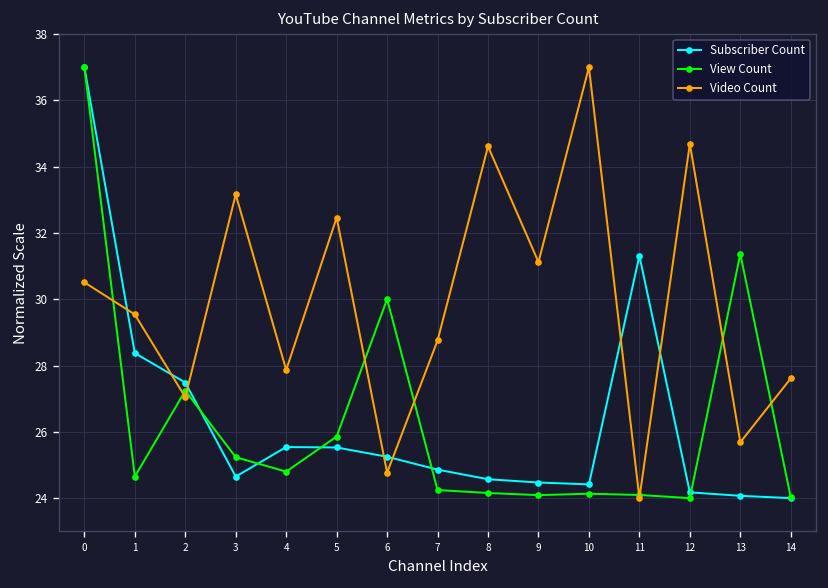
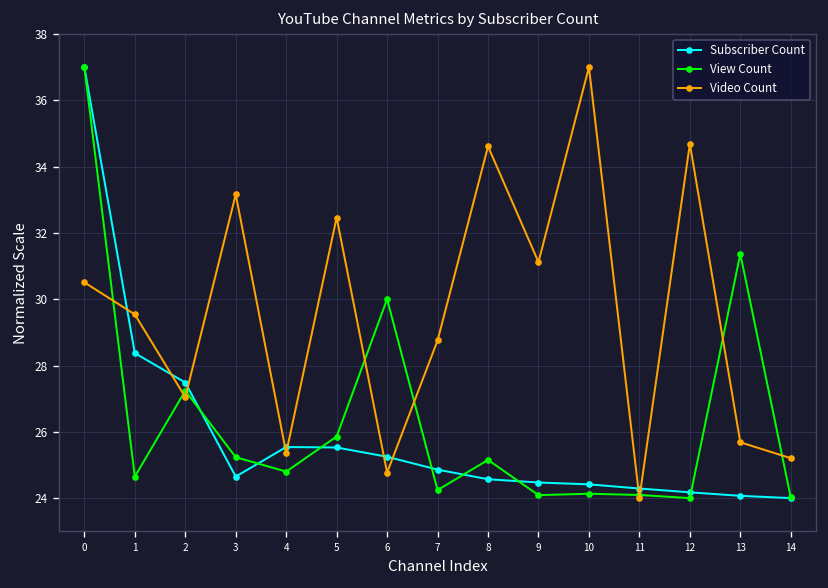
Video Count, 4: 27.9 -> 25.4
View Count, 8: 24.2 -> 25.2
Subscriber Count, 11: 31.3 -> 24.3
Video Count, 14: 27.6 -> 25.2
